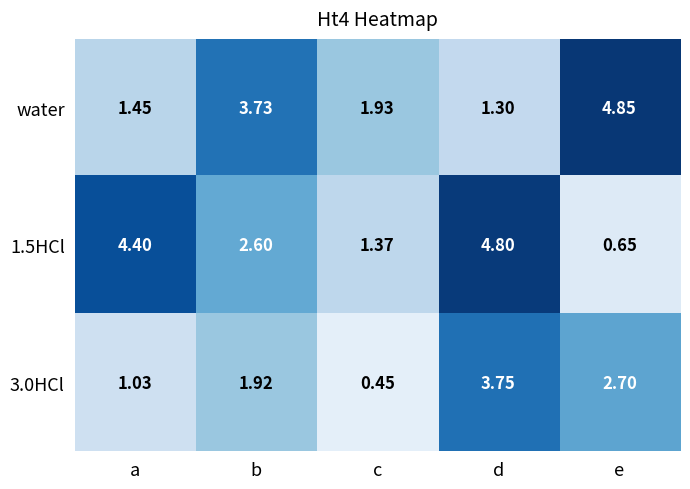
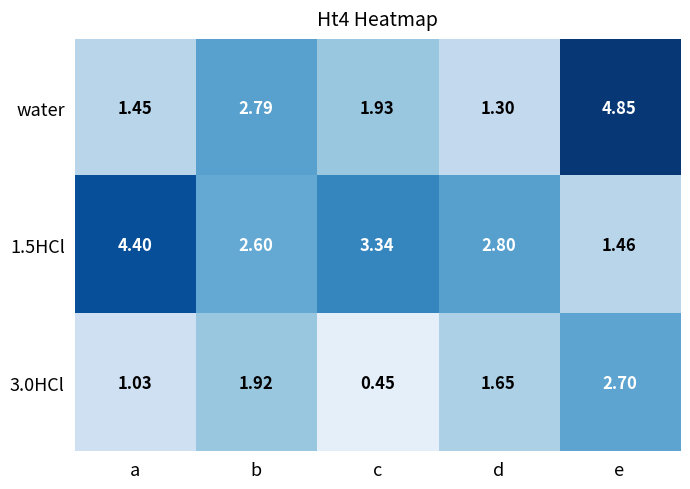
water, b: 3.73 -> 2.79
1.5HCl, c: 1.37 -> 3.34
1.5HCl, d: 4.80 -> 2.80
1.5HCl, e: 0.65 -> 1.46
3.0HCl, d: 3.75 -> 1.65
